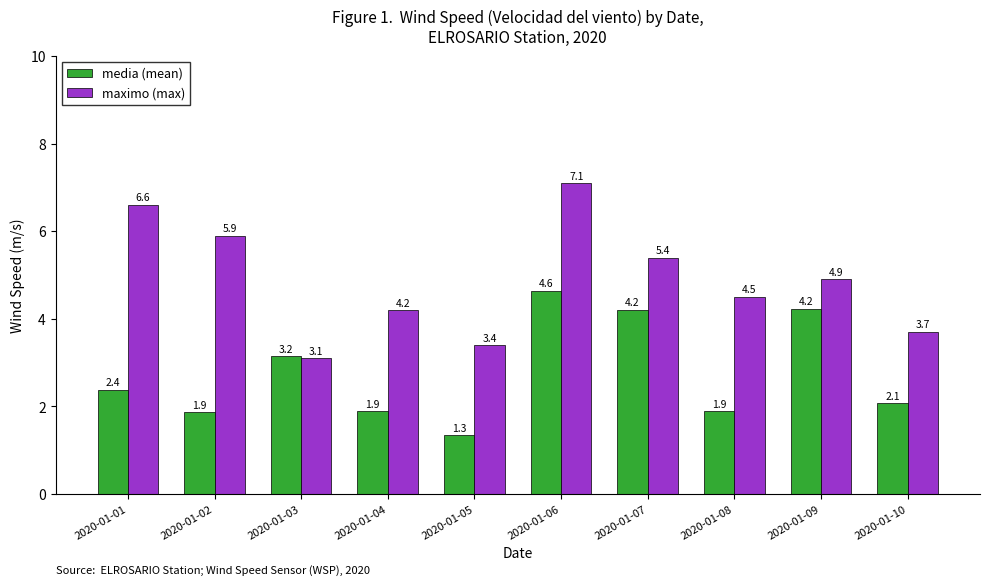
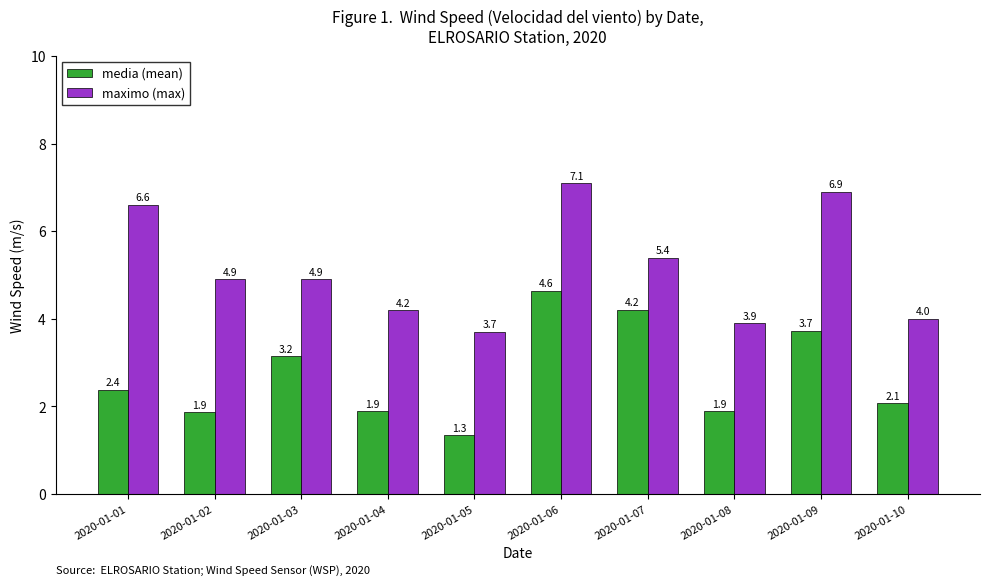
maximo (max), 2020-01-02: 5.9 -> 4.9
maximo (max), 2020-01-03: 3.1 -> 4.9
maximo (max), 2020-01-05: 3.4 -> 3.7
maximo (max), 2020-01-08: 4.5 -> 3.9
media (mean), 2020-01-09: 4.2 -> 3.7
maximo (max), 2020-01-09: 4.9 -> 6.9
maximo (max), 2020-01-10: 3.7 -> 4.0
